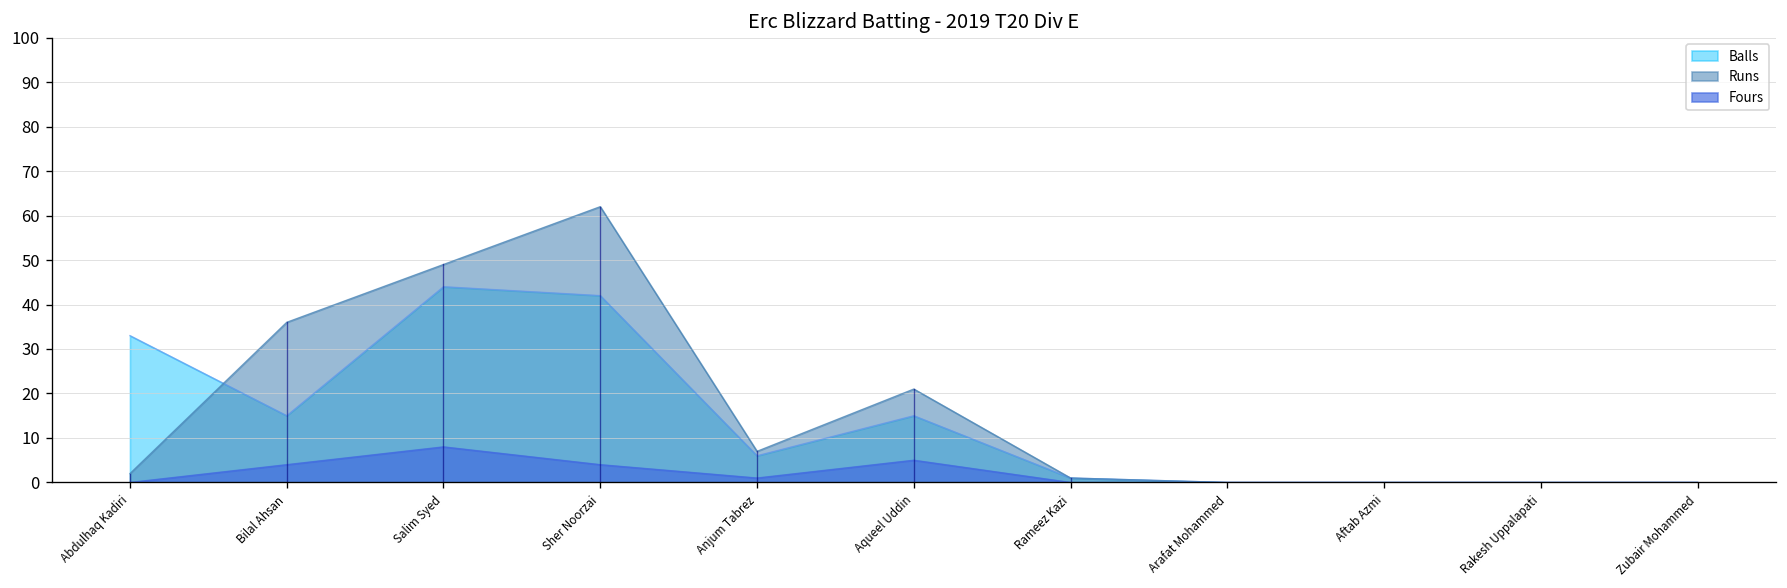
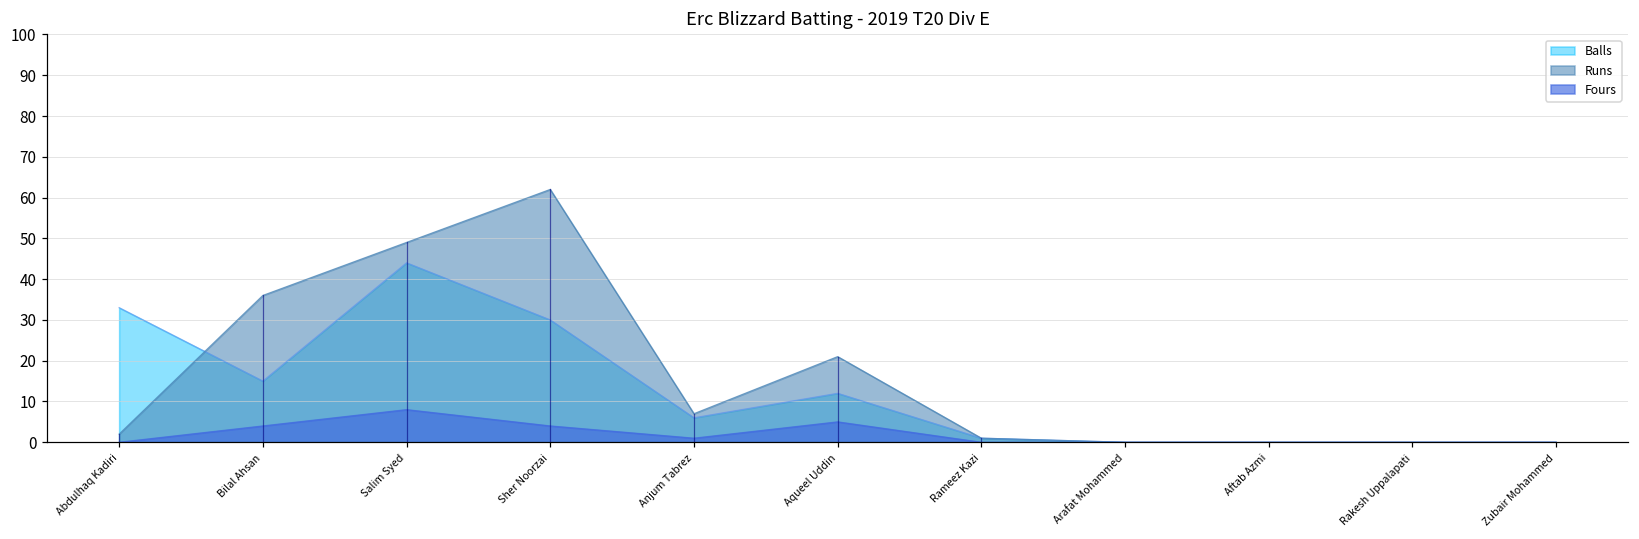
Balls, Sher Noorzai: 42 -> 30
Balls, Aqueel Uddin: 15 -> 12
